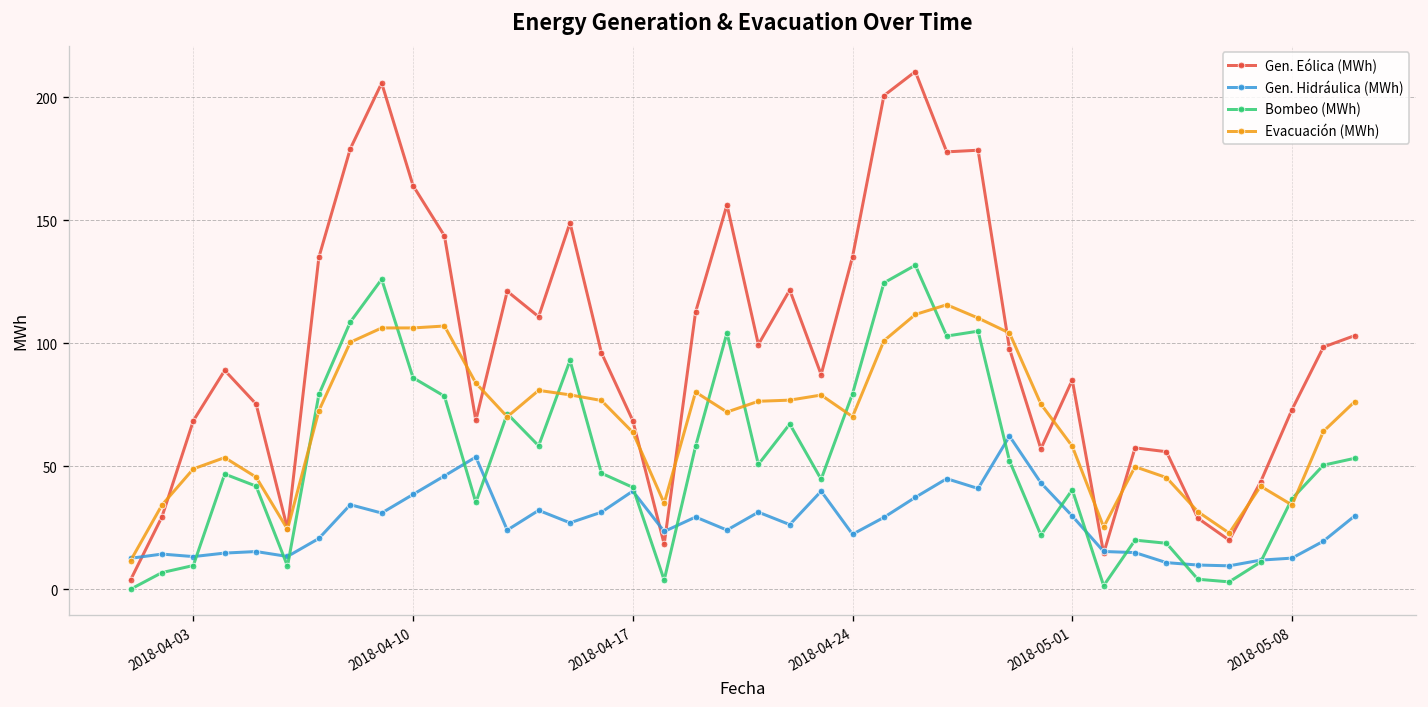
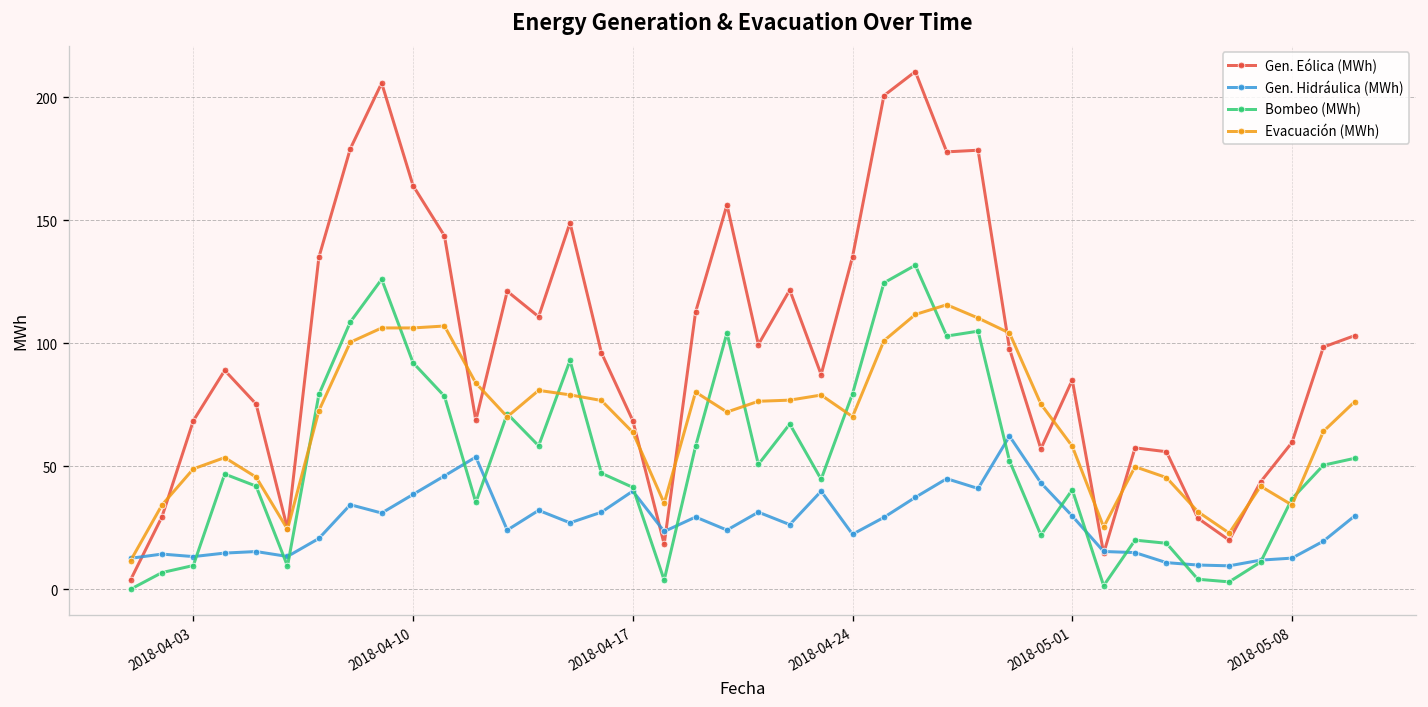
Bombeo (MWh), 2018-04-10: 86 -> 92
Gen. Eólica (MWh), 2018-05-08: 73 -> 60
